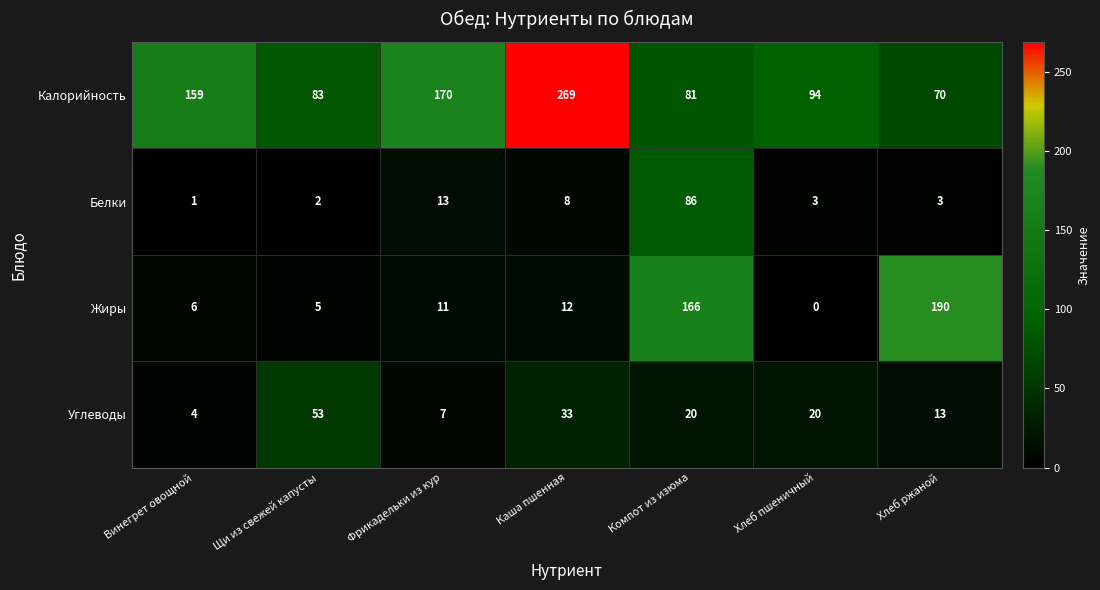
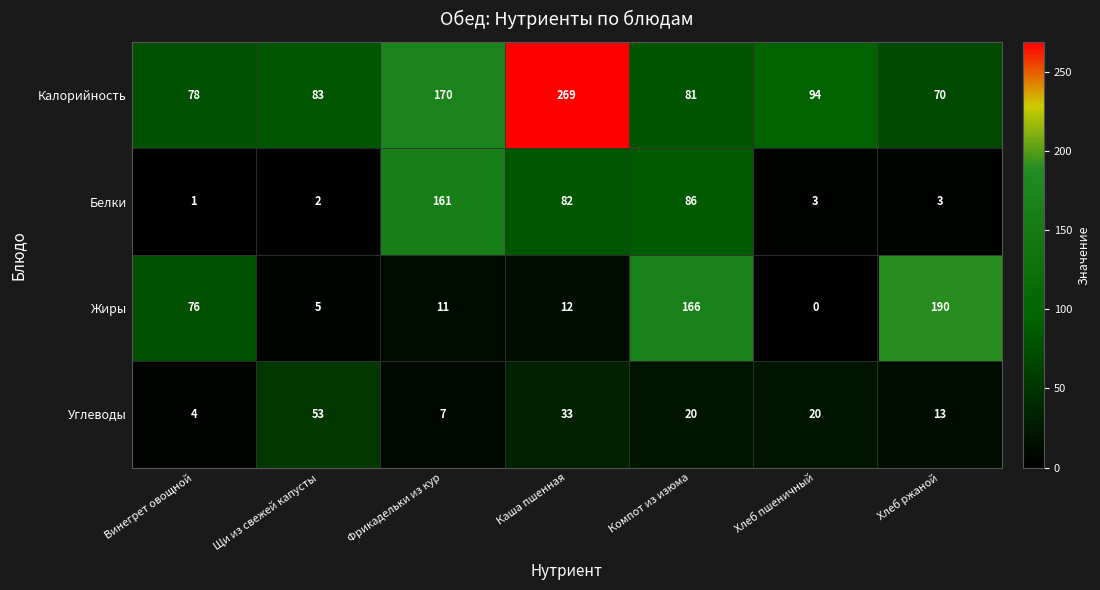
Калорийность, Винегрет овощной: 159 -> 78
Белки, Фрикадельки из кур: 13 -> 161
Белки, Каша пшенная: 8 -> 82
Жиры, Винегрет овощной: 6 -> 76
